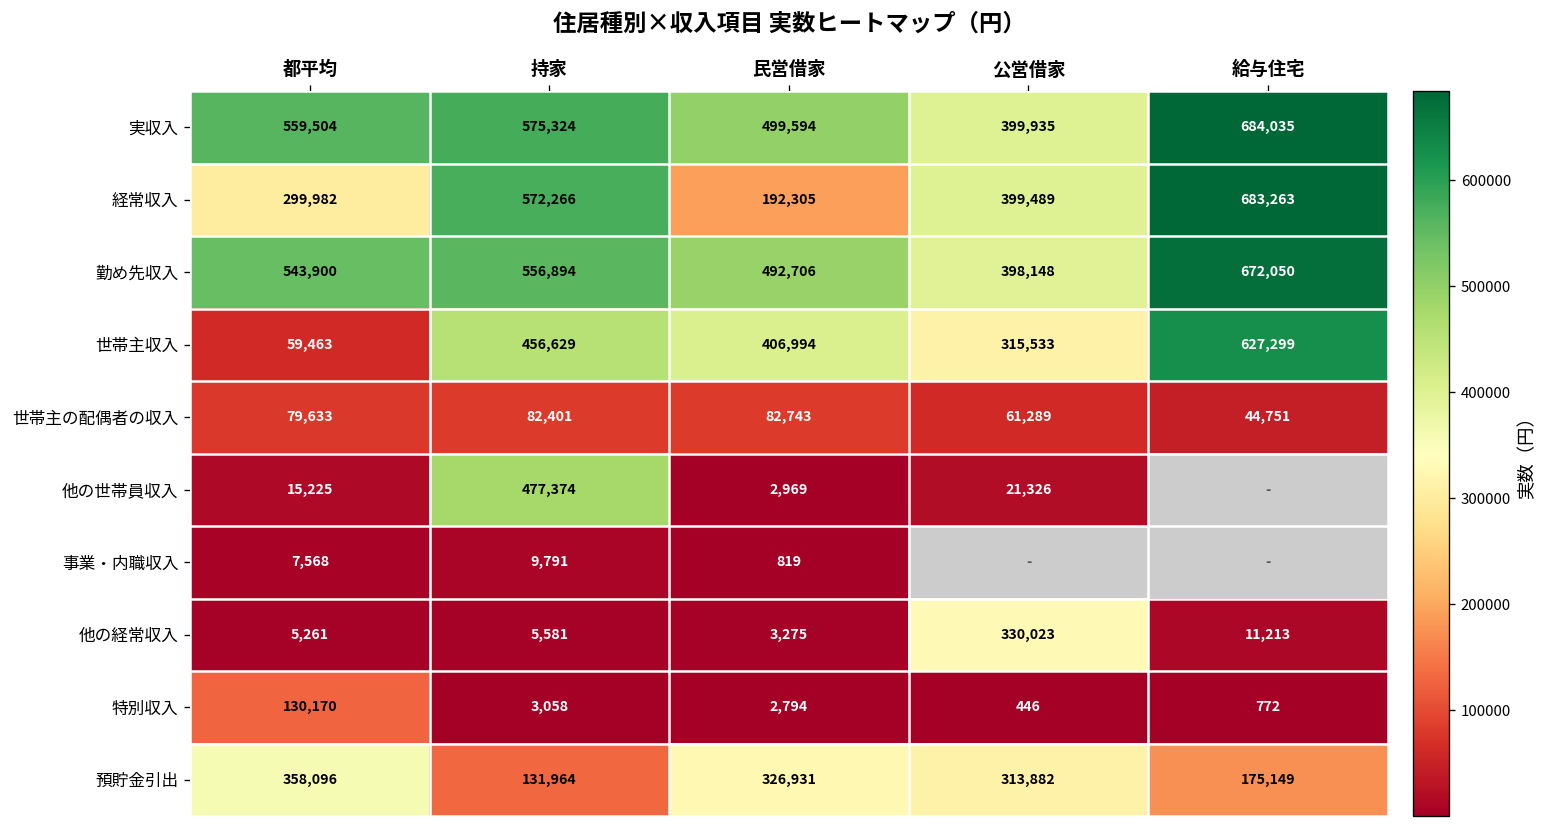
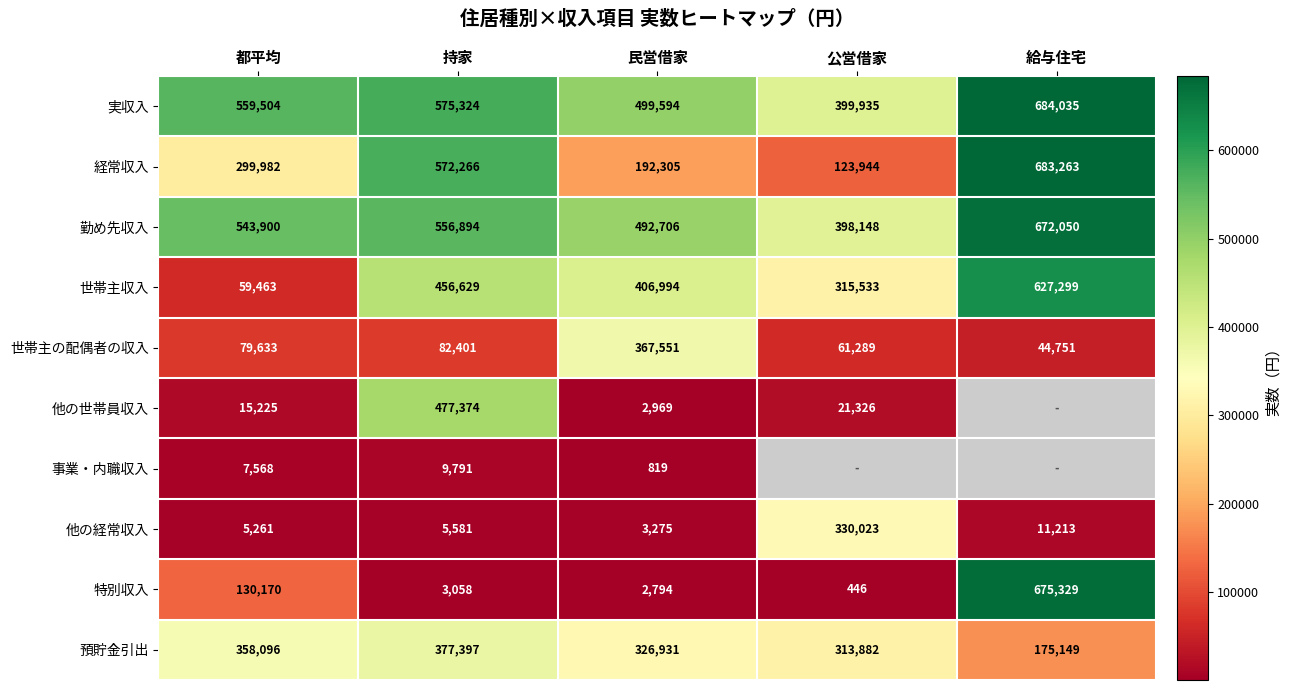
経常収入, 公営借家: 399,489 -> 123,944
世帯主の配偶者の収入, 民営借家: 82,743 -> 367,551
特別収入, 給与住宅: 772 -> 675,329
預貯金引出, 持家: 131,964 -> 377,397
